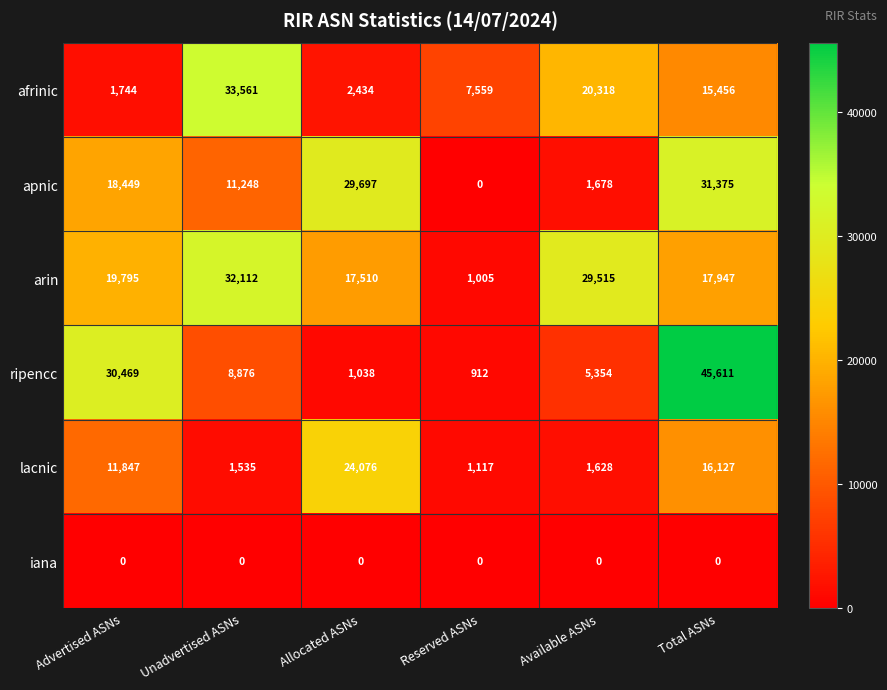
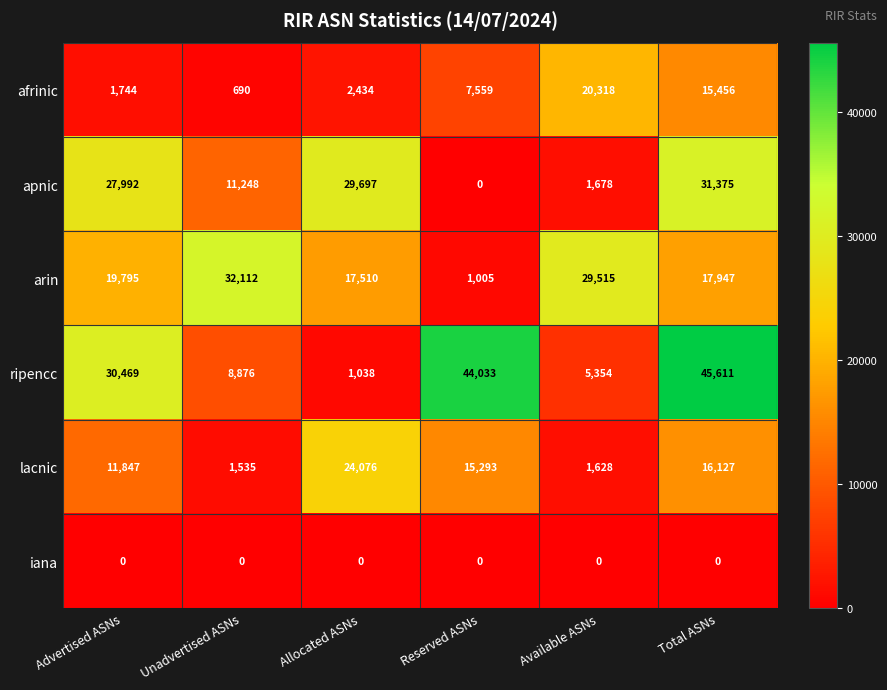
afrinic, Unadvertised ASNs: 33,561 -> 690
apnic, Advertised ASNs: 18,449 -> 27,992
ripencc, Reserved ASNs: 912 -> 44,033
lacnic, Reserved ASNs: 1,117 -> 15,293
